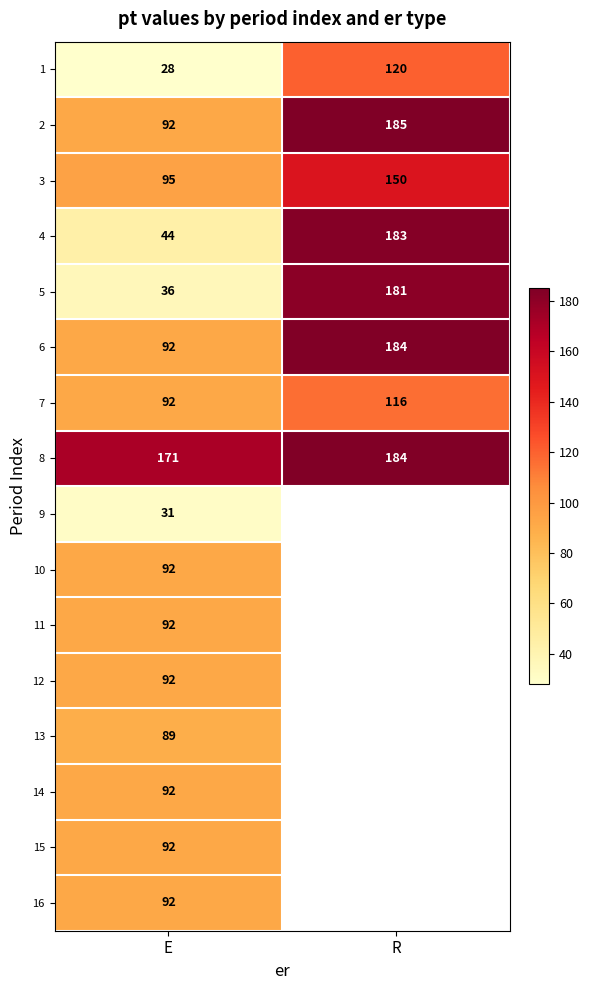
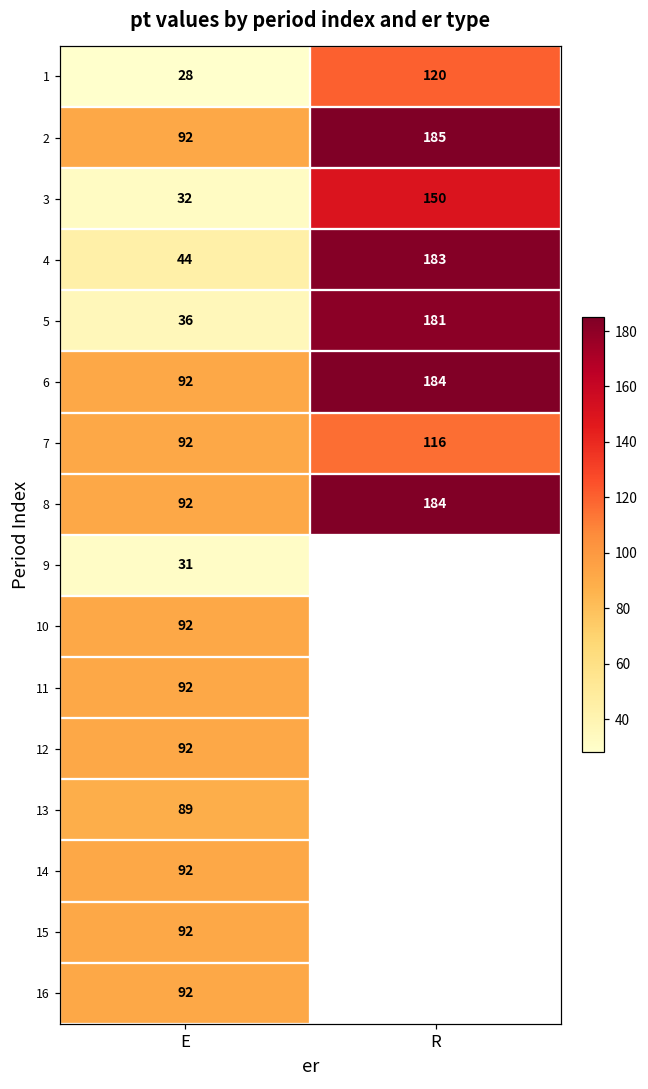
3, E: 95 -> 32
8, E: 171 -> 92
